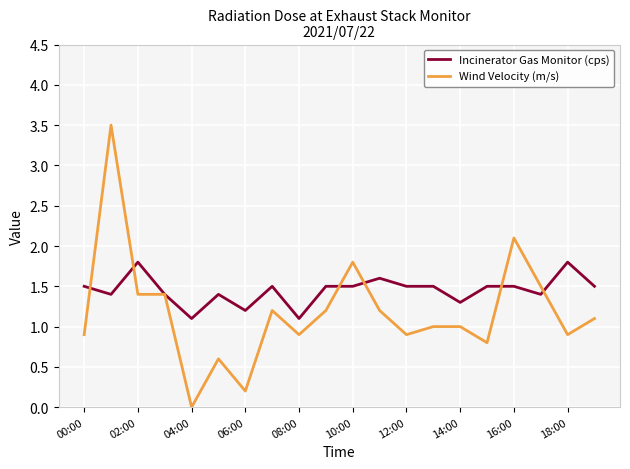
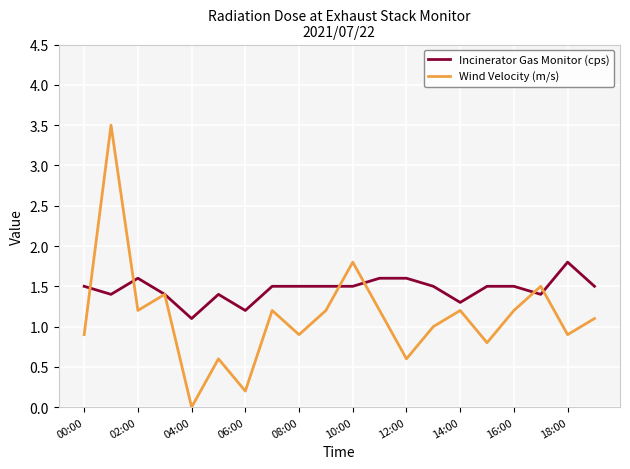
Incinerator Gas Monitor (cps), 02:00: 1.8 -> 1.6
Wind Velocity (m/s), 02:00: 1.4 -> 1.2
Incinerator Gas Monitor (cps), 08:00: 1.1 -> 1.5
Incinerator Gas Monitor (cps), 12:00: 1.5 -> 1.6
Wind Velocity (m/s), 12:00: 0.9 -> 0.6
Wind Velocity (m/s), 14:00: 1.0 -> 1.2
Wind Velocity (m/s), 16:00: 2.1 -> 1.2
